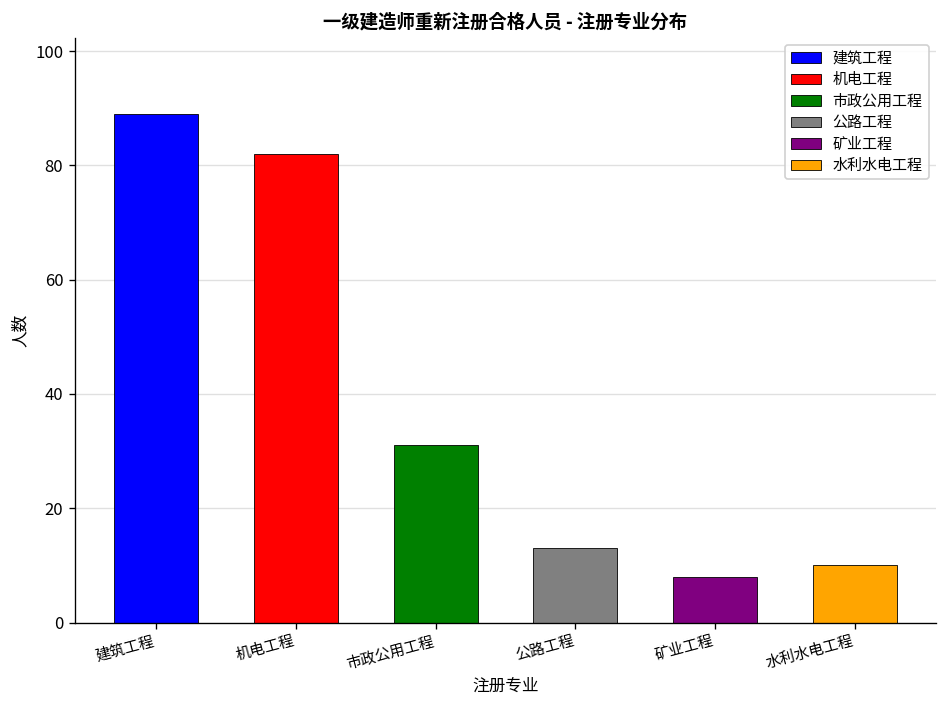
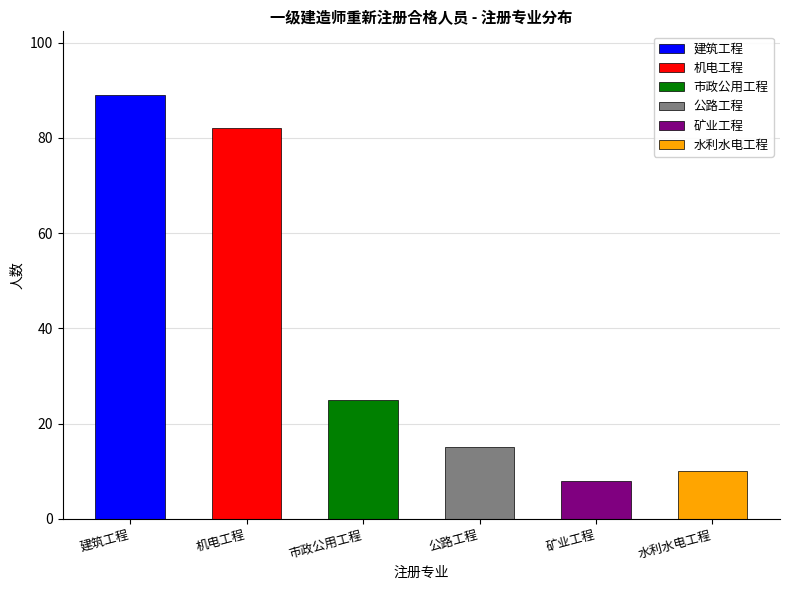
市政公用工程: 31 -> 25
公路工程: 13 -> 15
